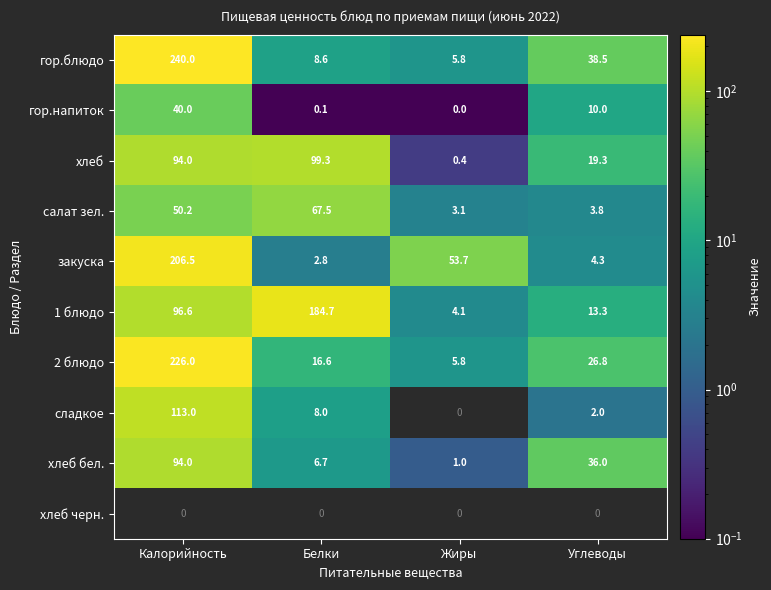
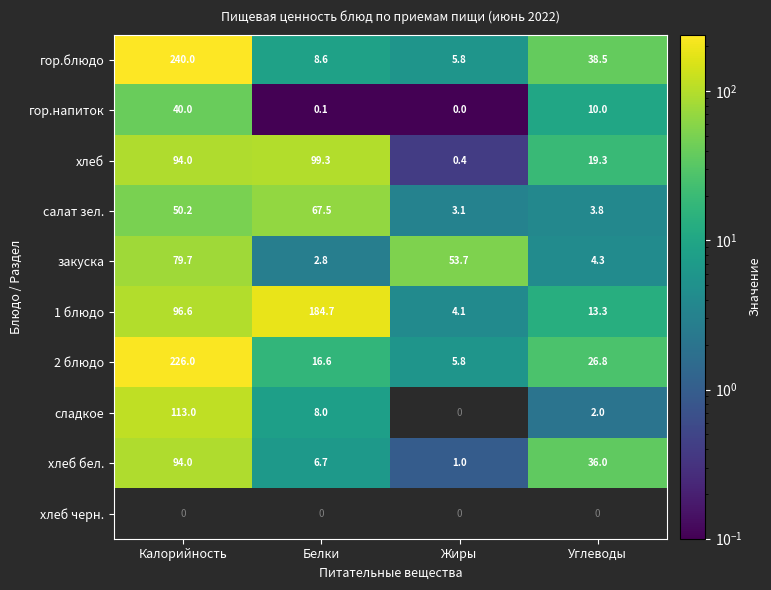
закуска, Калорийность: 206.5 -> 79.7
